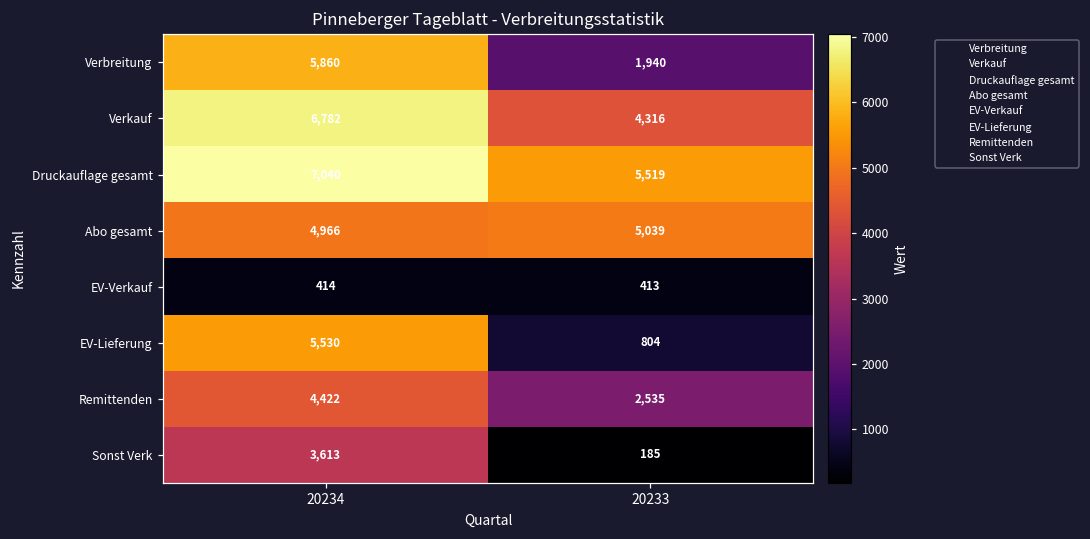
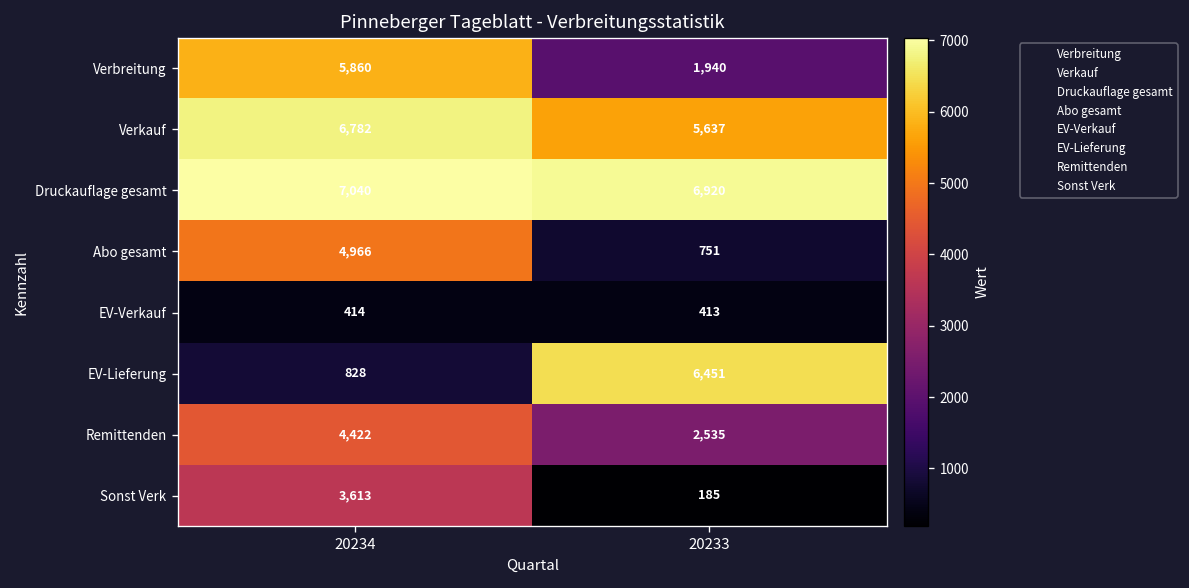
Verkauf, 20233: 4,316 -> 5,637
Druckauflage gesamt, 20233: 5,519 -> 6,920
Abo gesamt, 20233: 5,039 -> 751
EV-Lieferung, 20234: 5,530 -> 828
EV-Lieferung, 20233: 804 -> 6,451
